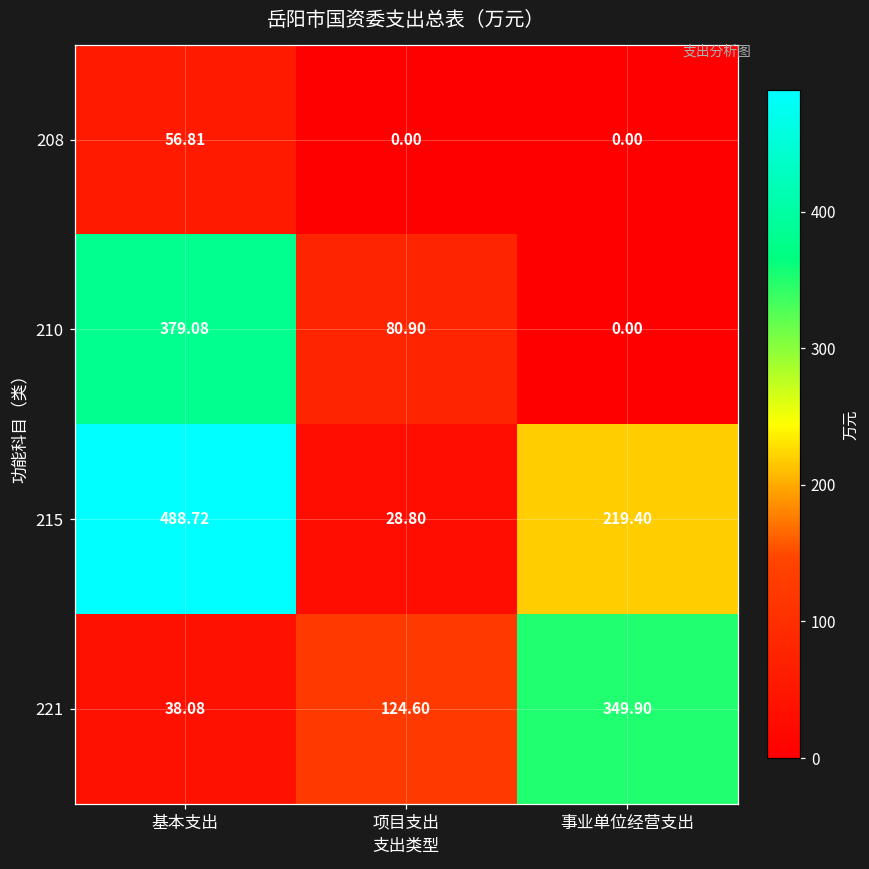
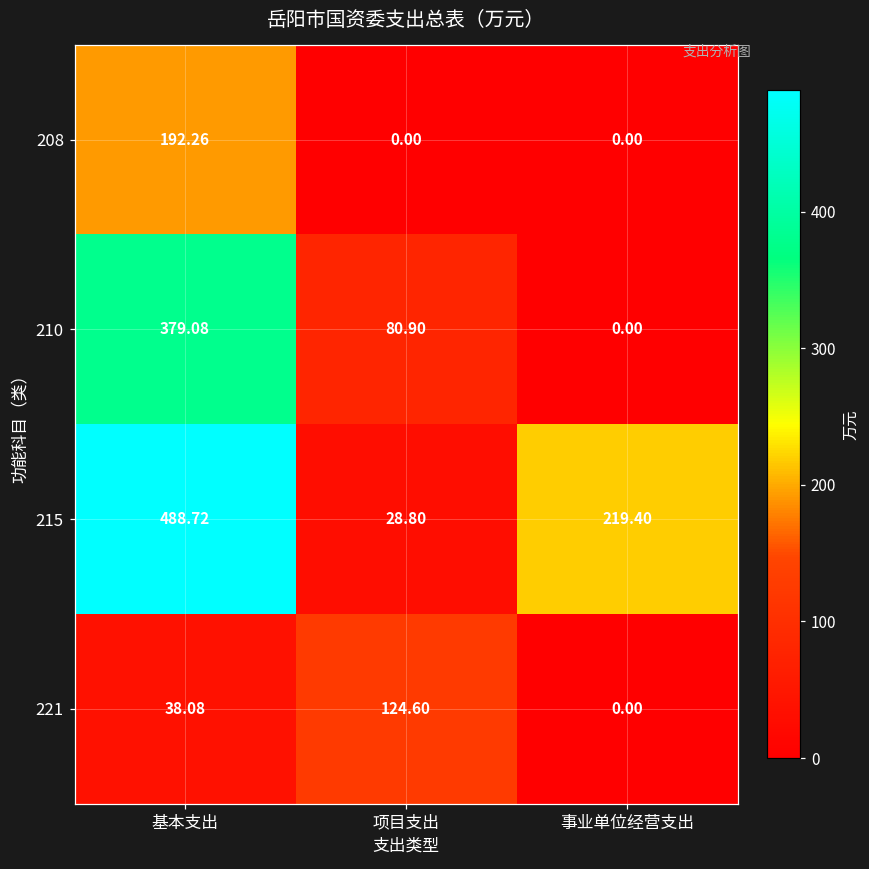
208, 基本支出: 56.81 -> 192.26
221, 事业单位经营支出: 349.90 -> 0.00
